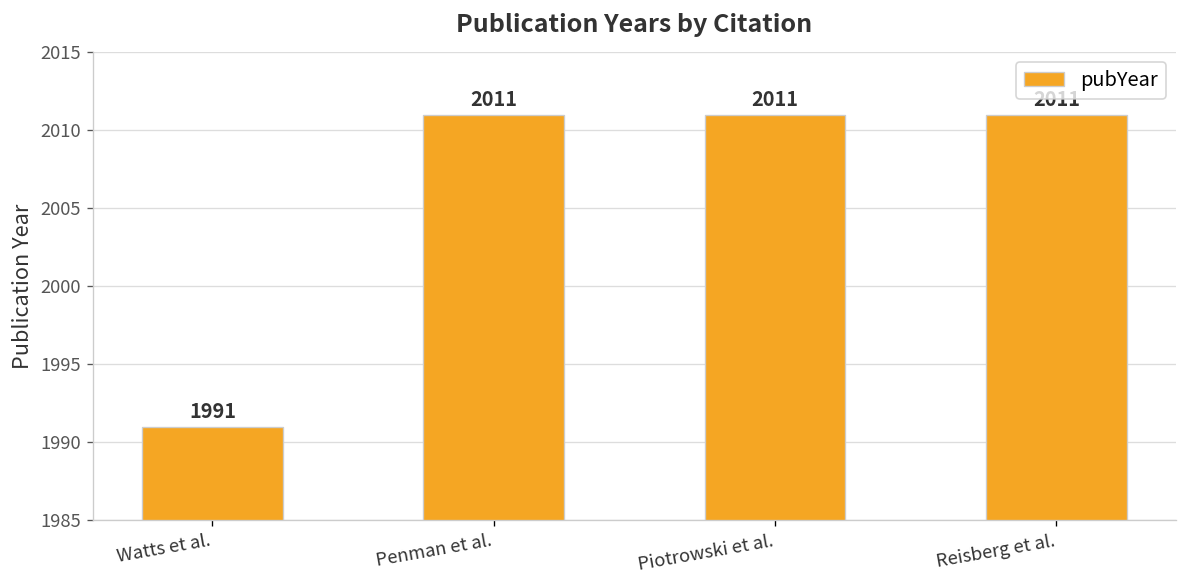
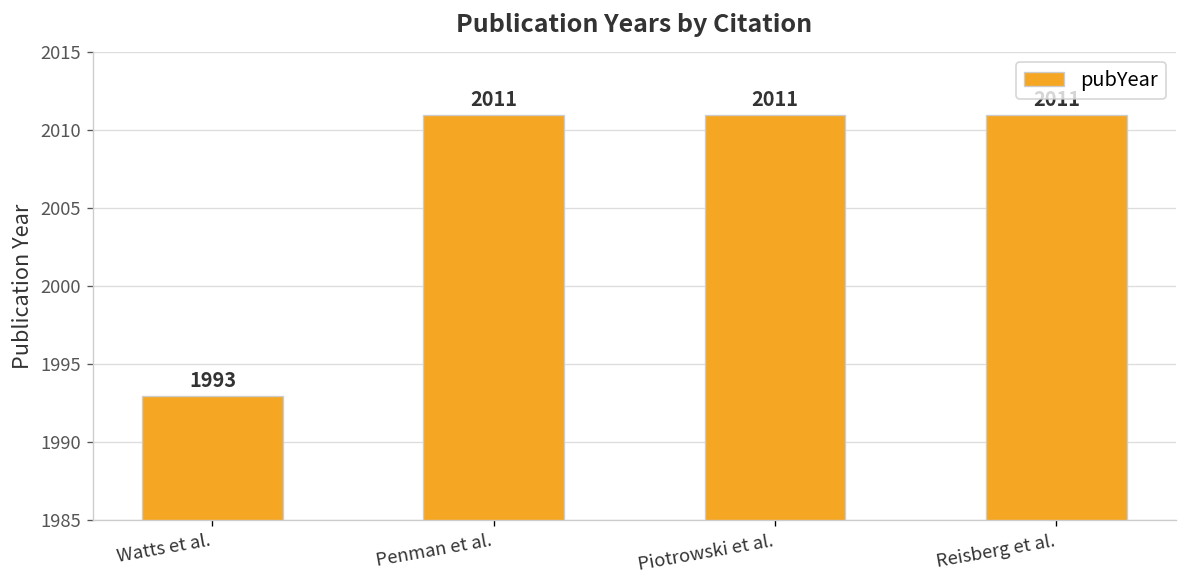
Watts et al.: 1991 -> 1993
